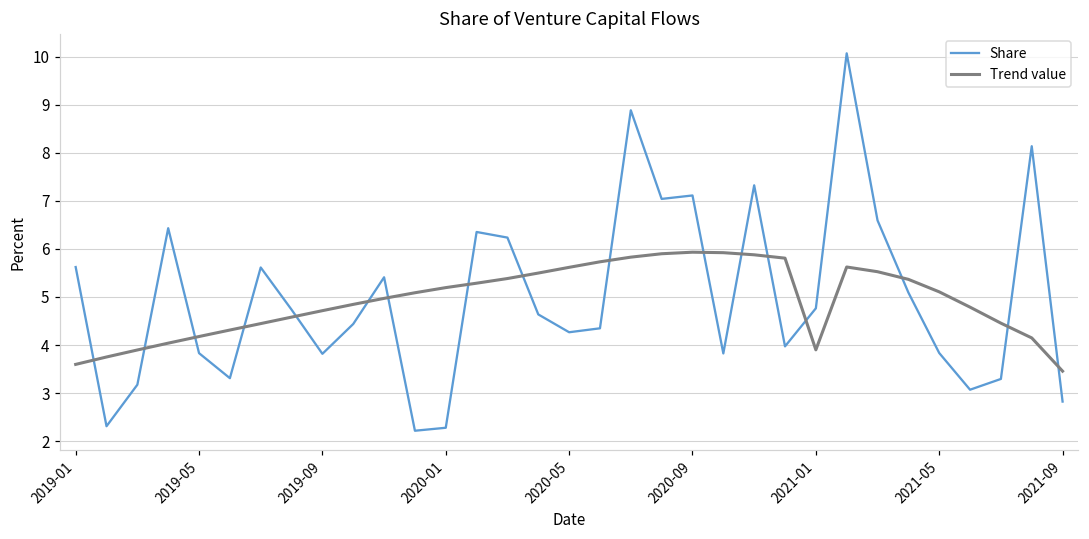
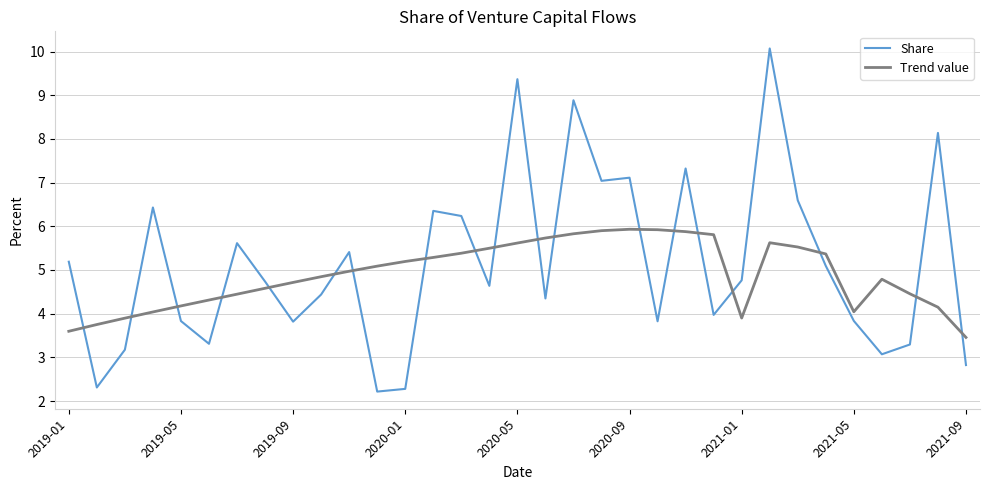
Share, 2019-01: 5.6 -> 5.2
Share, 2020-05: 4.3 -> 9.4
Trend value, 2021-05: 5.1 -> 4.0
